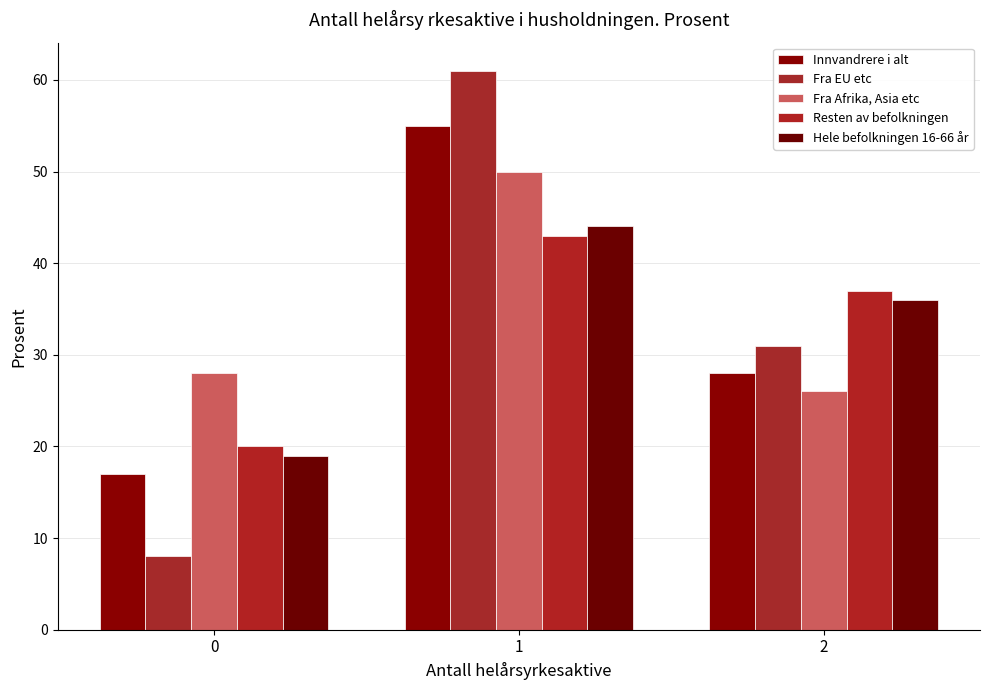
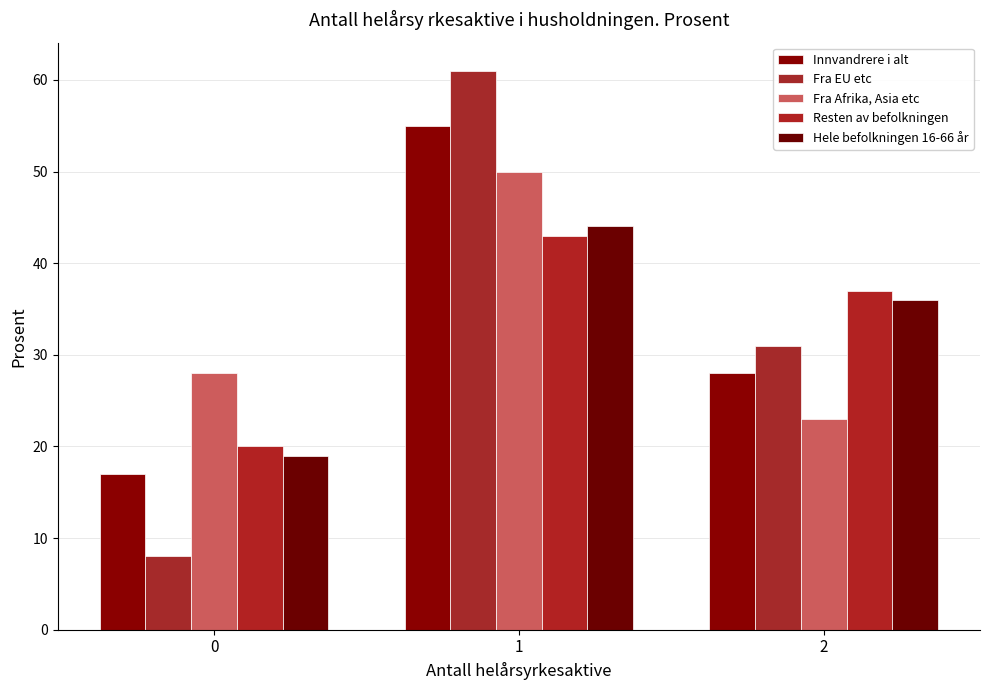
Fra Afrika, Asia etc, 2: 26 -> 23
